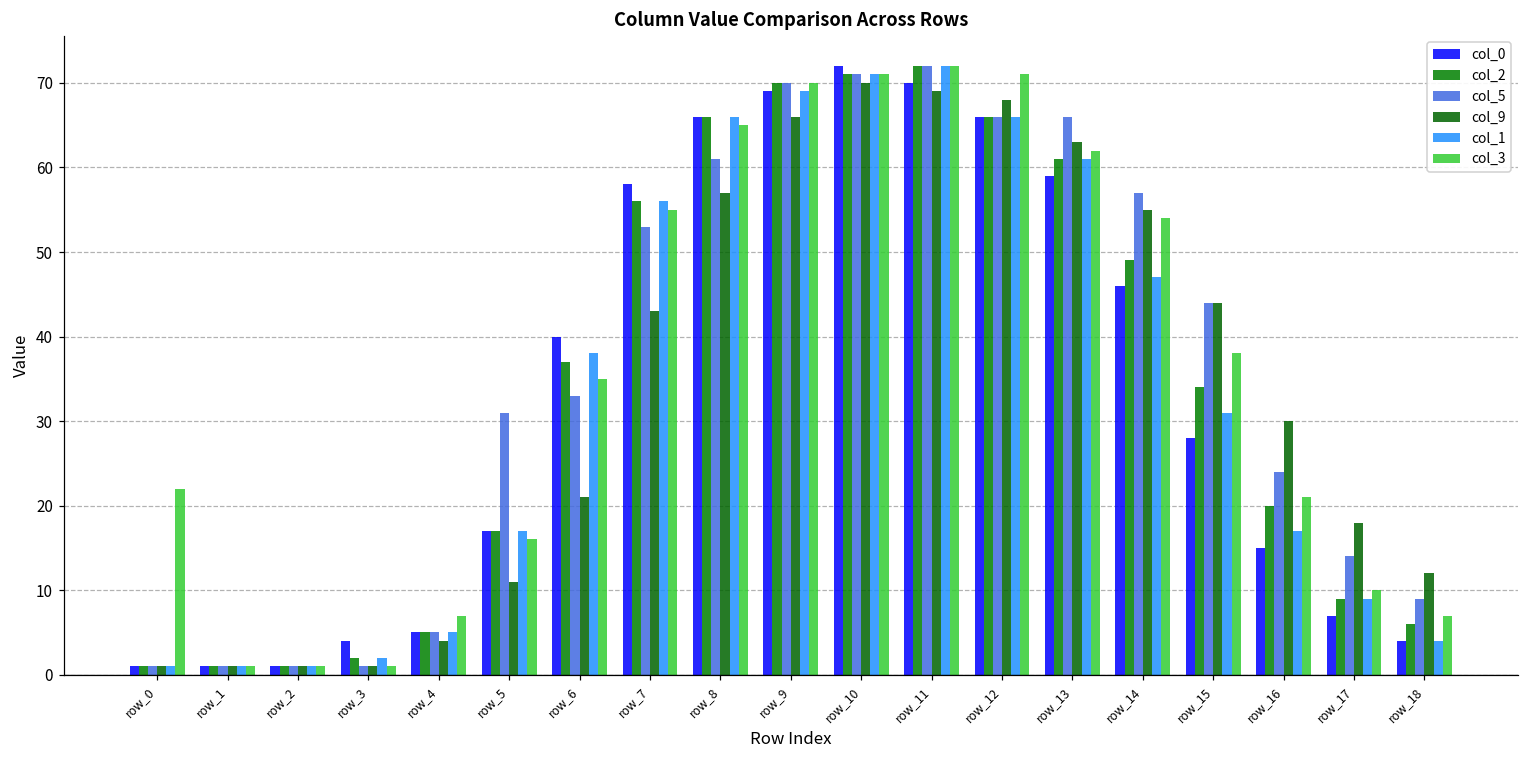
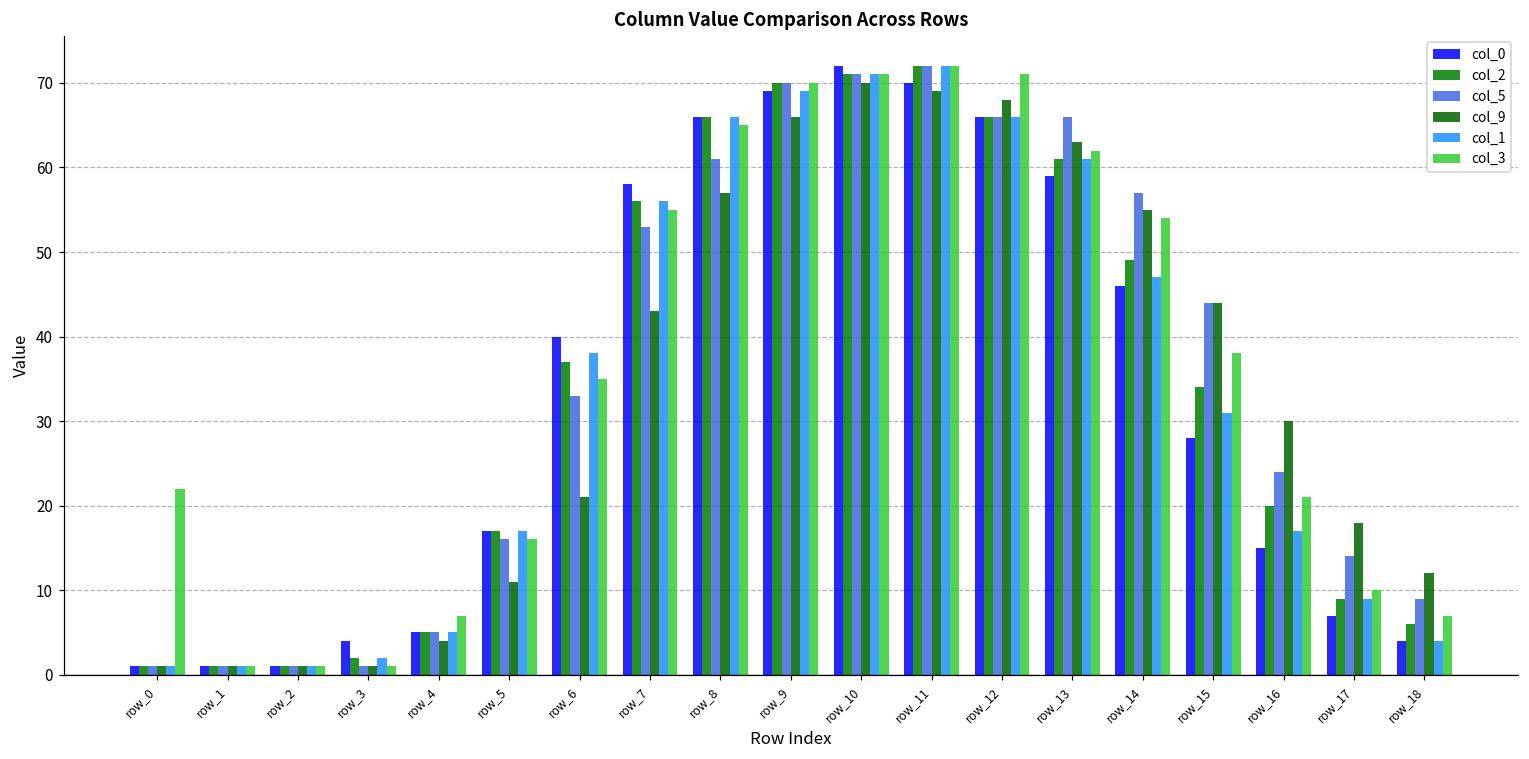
col_5, row_5: 31 -> 16
